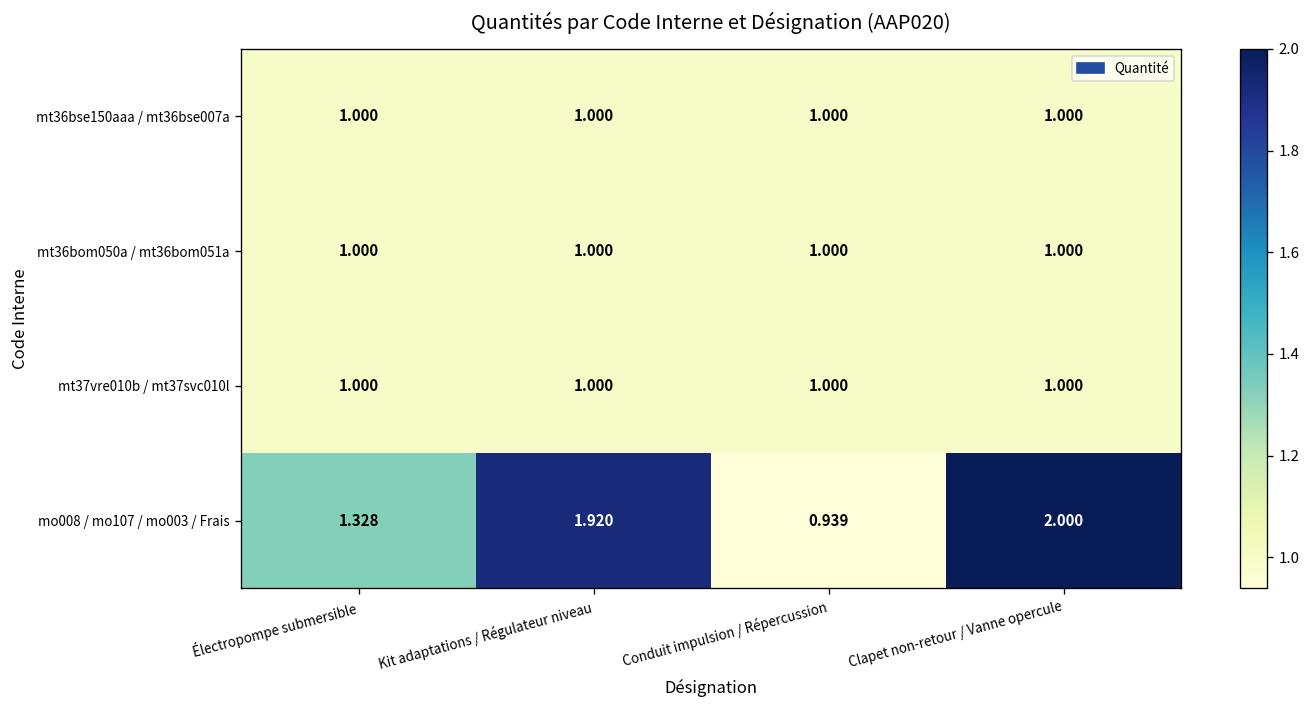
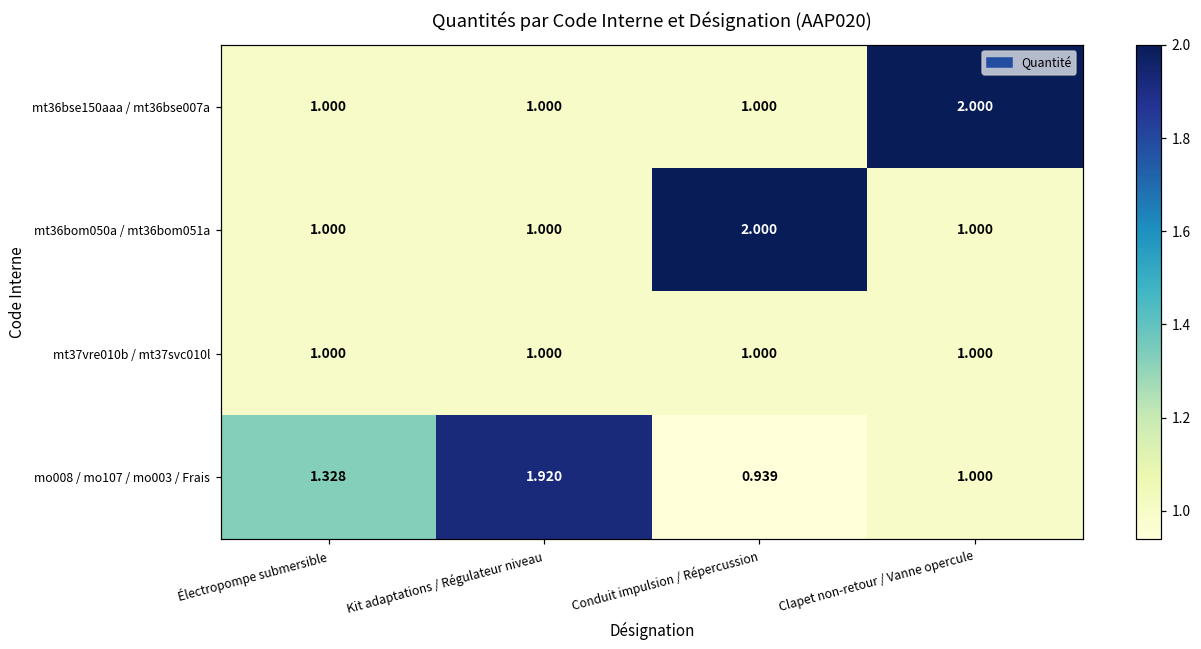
mt36bse150aaa / mt36bse007a, Clapet non-retour / Vanne opercule: 1.000 -> 2.000
mt36bom050a / mt36bom051a, Conduit impulsion / Répercussion: 1.000 -> 2.000
mo008 / mo107 / mo003 / Frais, Clapet non-retour / Vanne opercule: 2.000 -> 1.000
